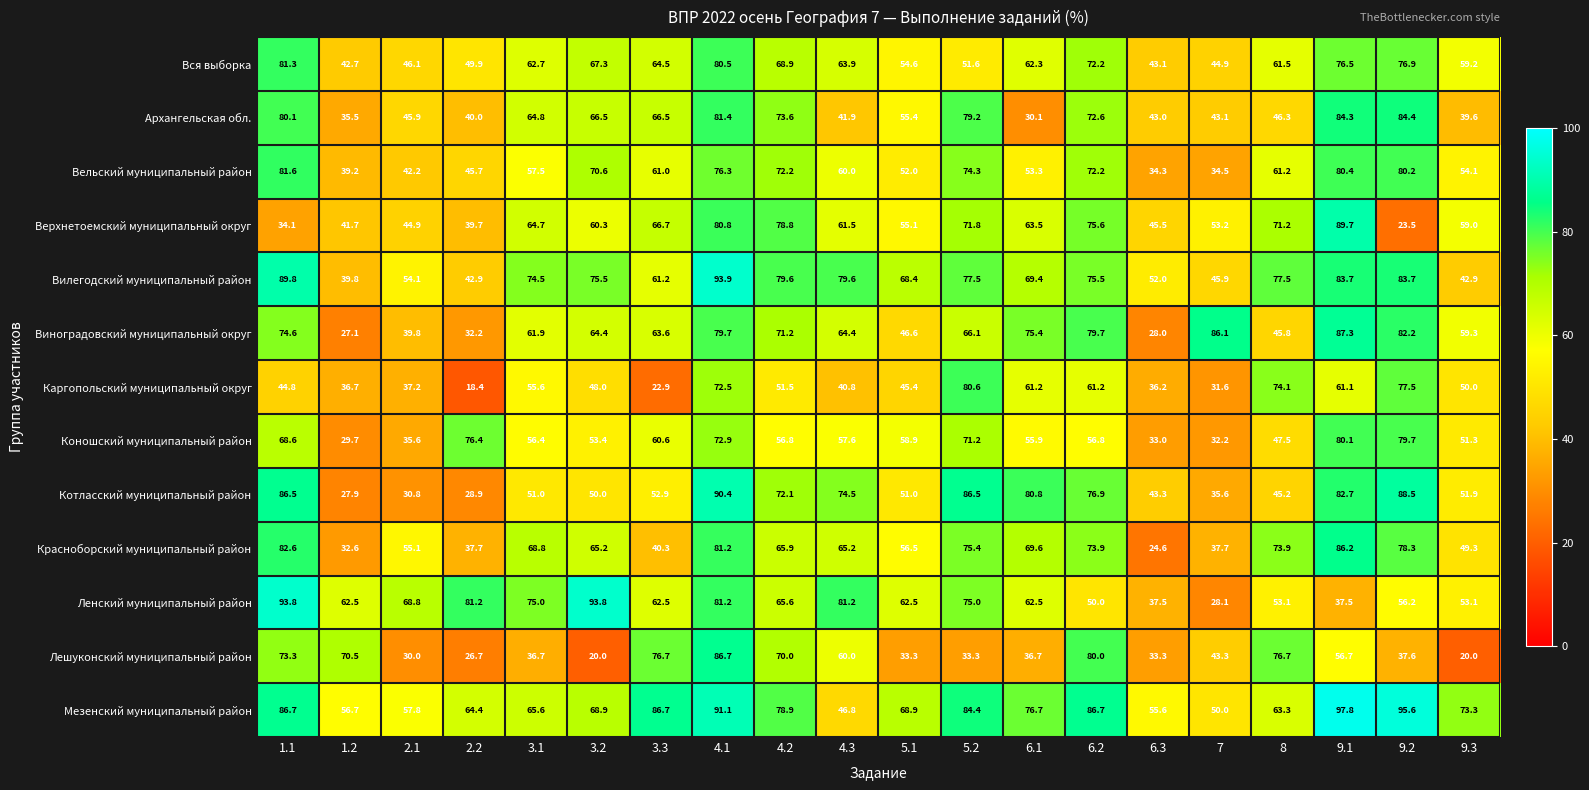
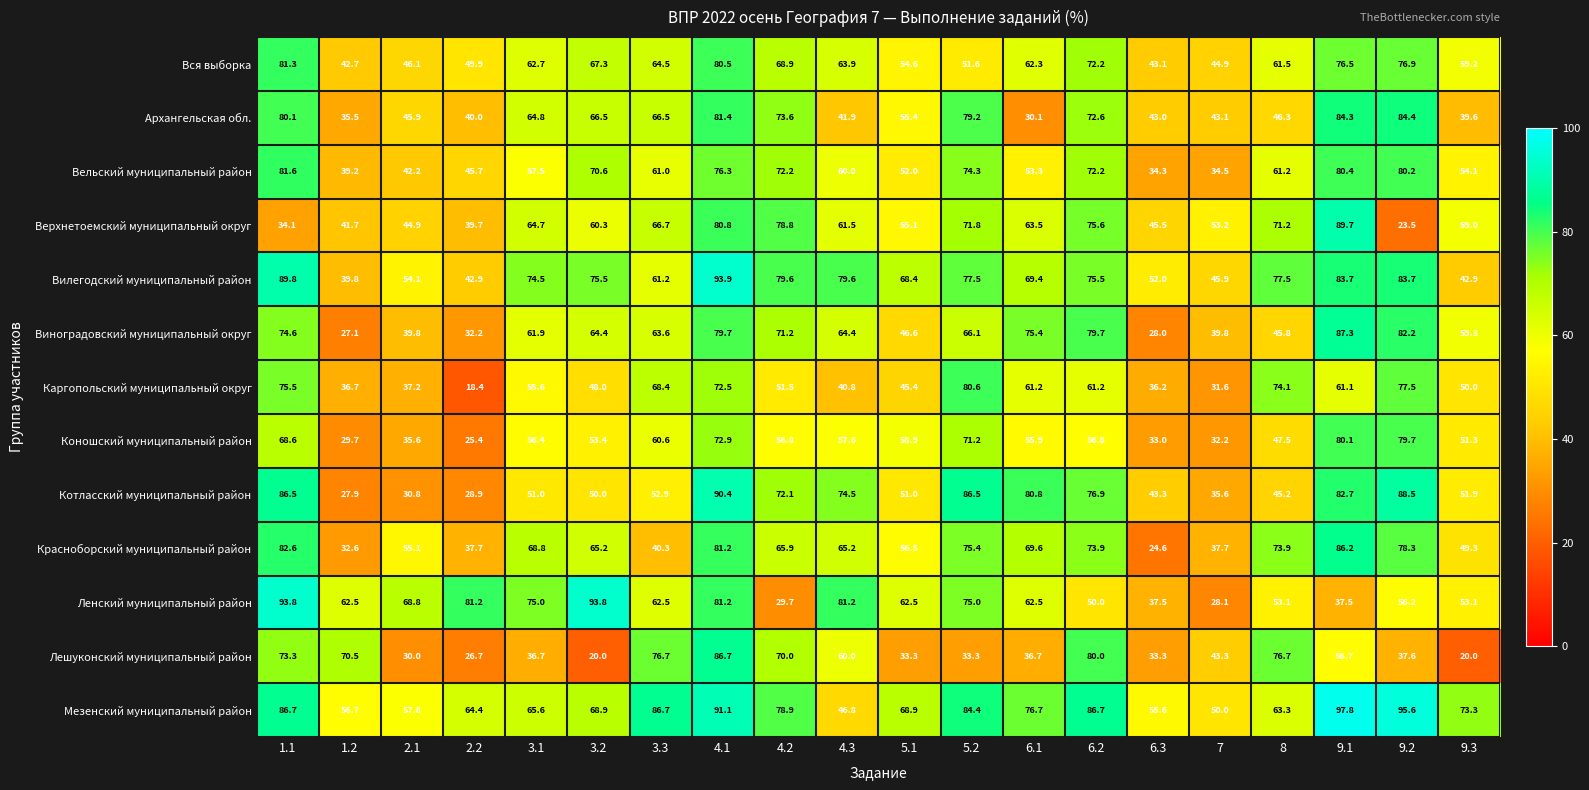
Виноградовский муниципальный округ, 7: 86.1 -> 39.8
Каргопольский муниципальный округ, 1.1: 44.8 -> 75.5
Каргопольский муниципальный округ, 3.3: 22.9 -> 68.4
Коношский муниципальный район, 2.2: 76.4 -> 25.4
Ленский муниципальный район, 4.2: 65.6 -> 29.7
